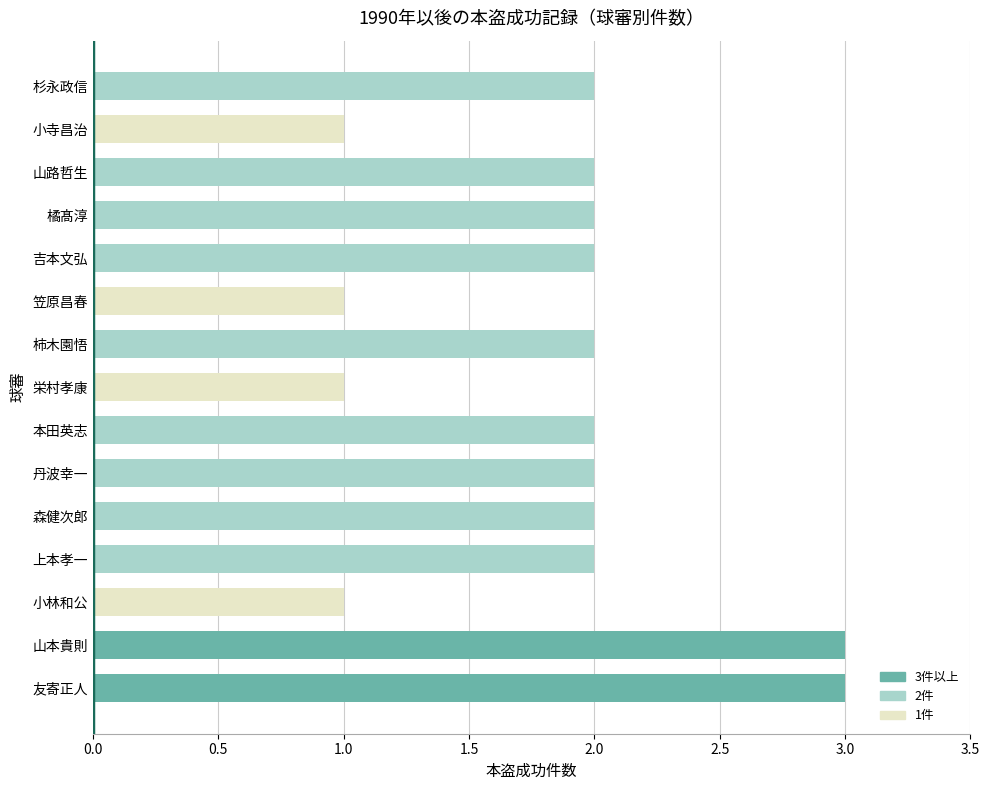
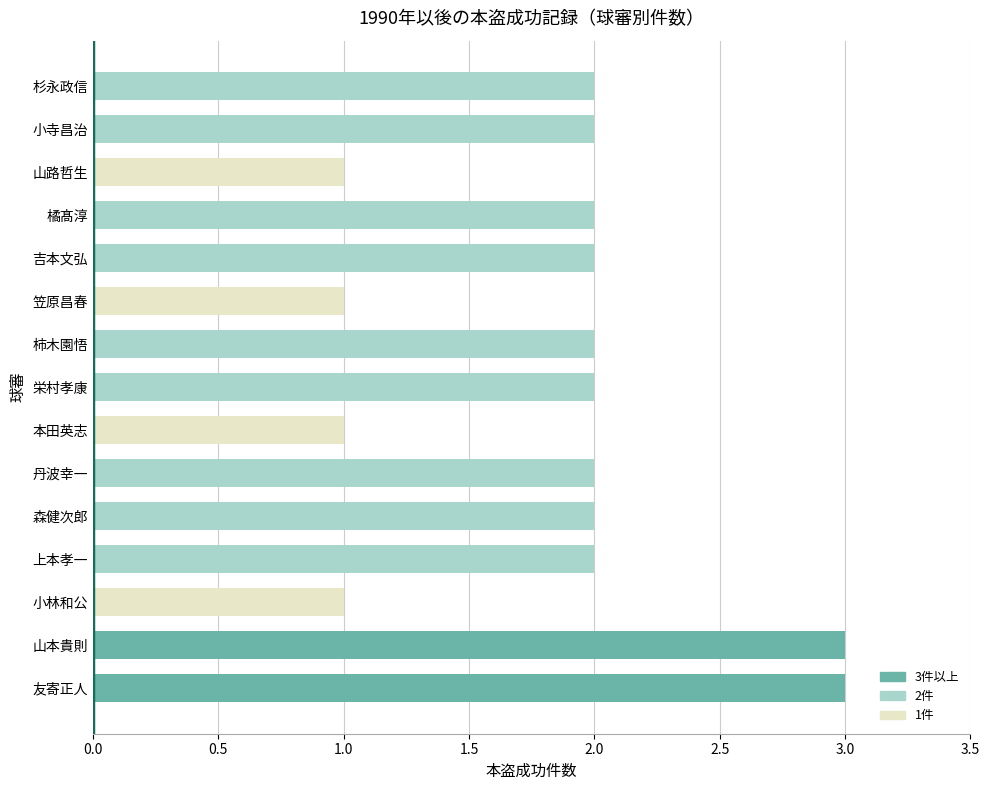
小寺昌治: 1 -> 2
山路哲生: 2 -> 1
栄村孝康: 1 -> 2
本田英志: 2 -> 1
